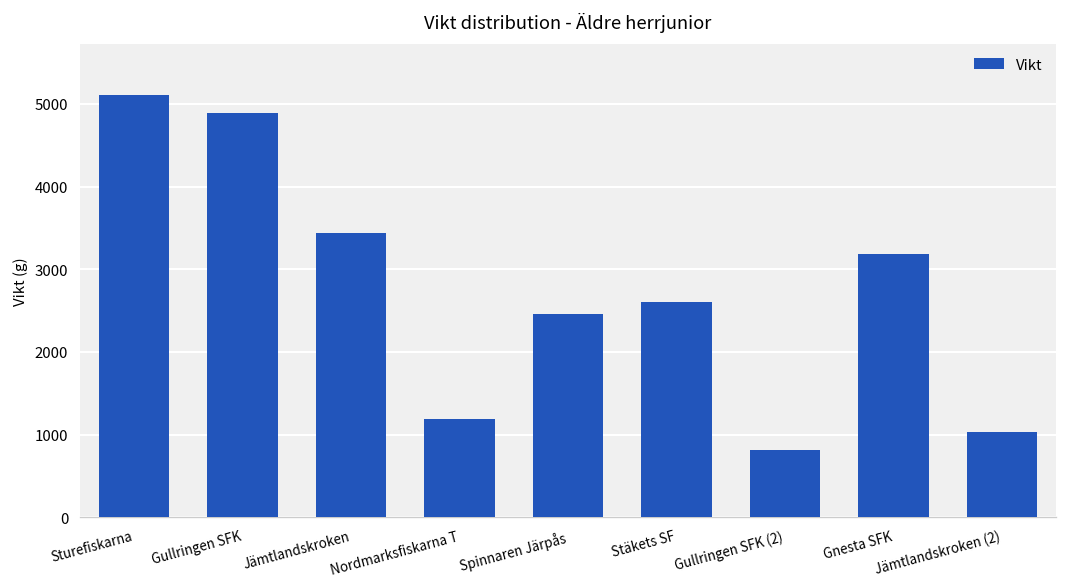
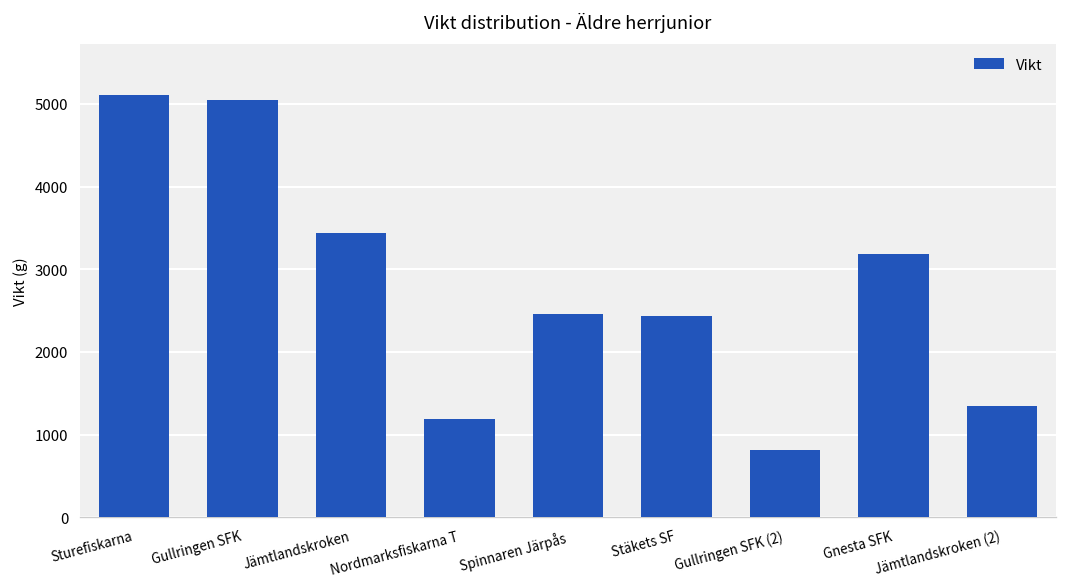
Gullringen SFK: 4900 -> 5000
Stäkets SF: 2600 -> 2400
Jämtlandskroken (2): 1000 -> 1300
